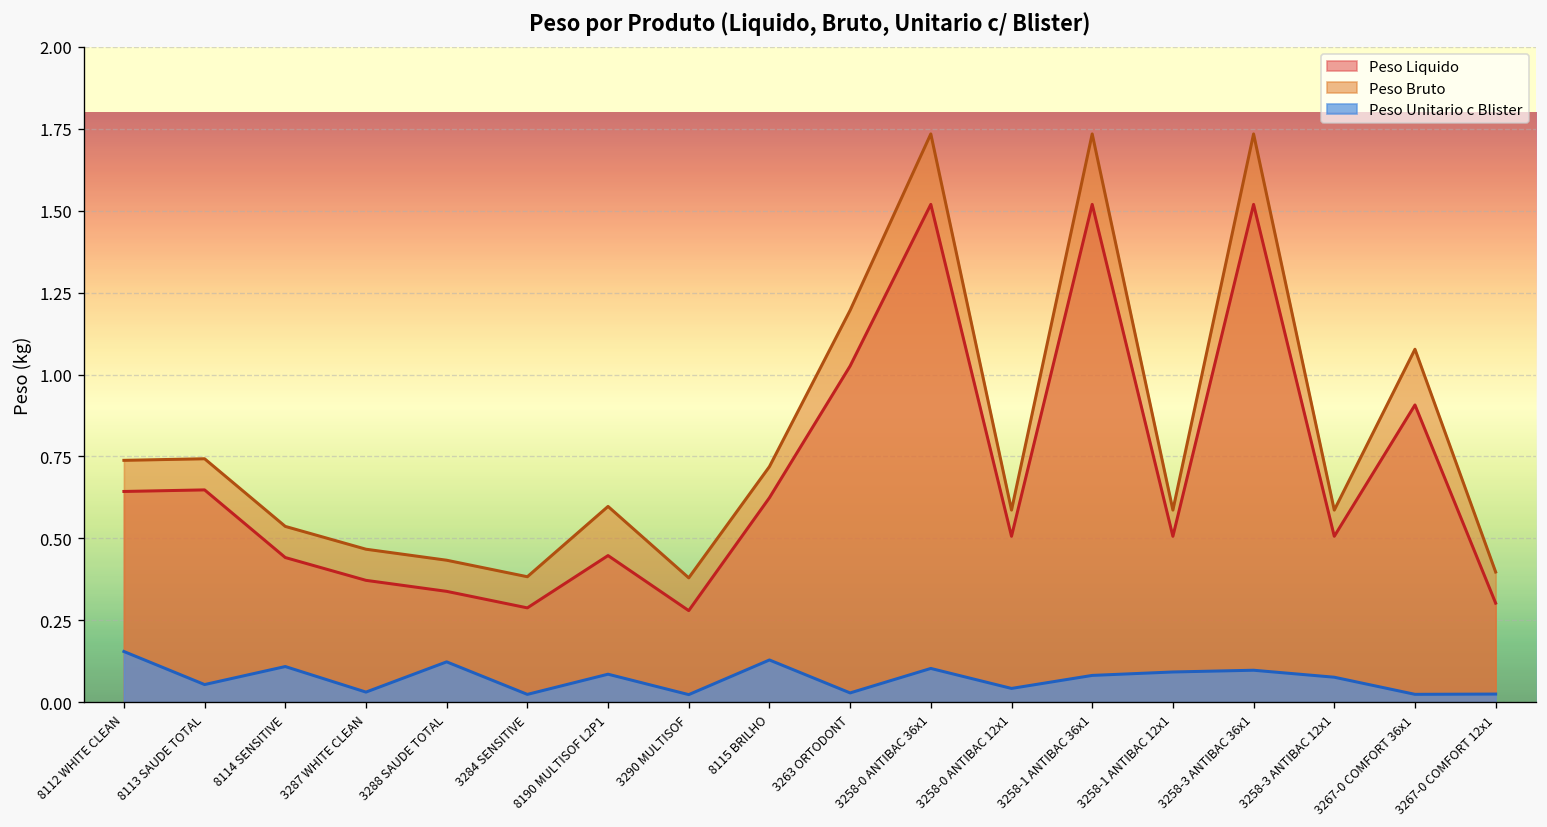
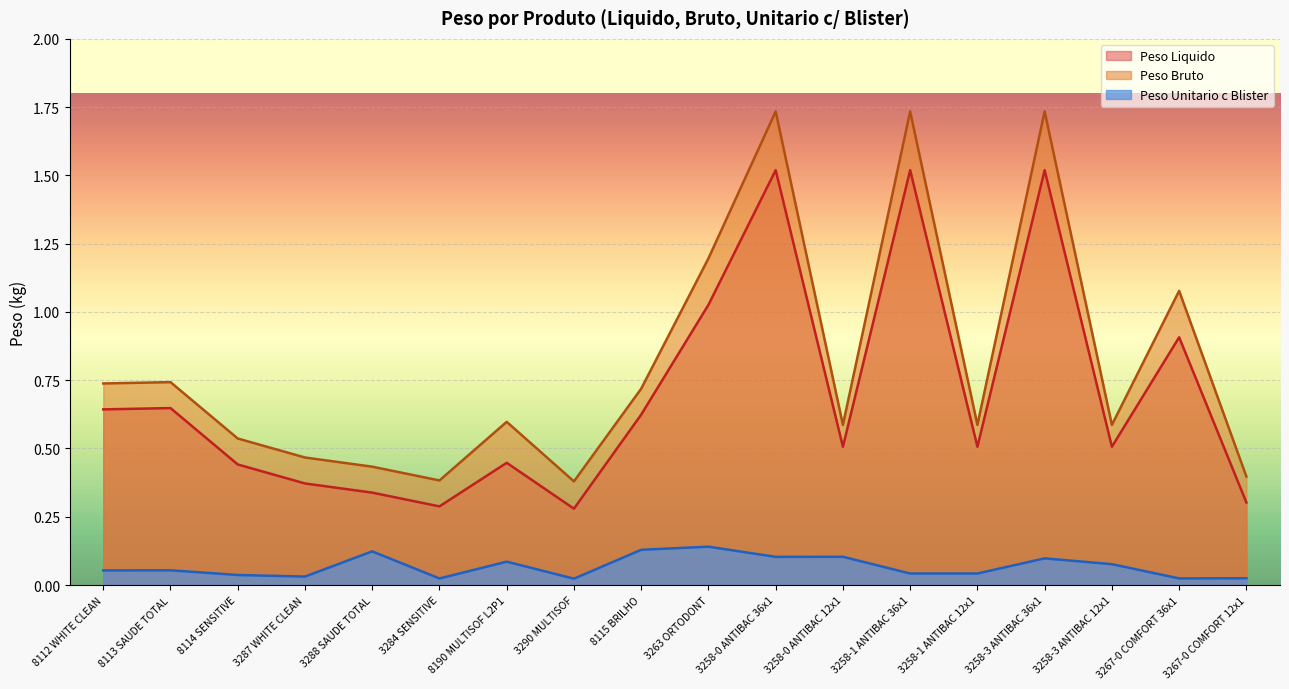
Peso Unitario c Blister, 8112 WHITE CLEAN: 0.15 -> 0.05
Peso Unitario c Blister, 8114 SENSITIVE: 0.11 -> 0.04
Peso Unitario c Blister, 3263 ORTODONT: 0.03 -> 0.14
Peso Unitario c Blister, 3258-0 ANTIBAC 12x1: 0.04 -> 0.10
Peso Unitario c Blister, 3258-1 ANTIBAC 36x1: 0.08 -> 0.04
Peso Unitario c Blister, 3258-1 ANTIBAC 12x1: 0.09 -> 0.04
